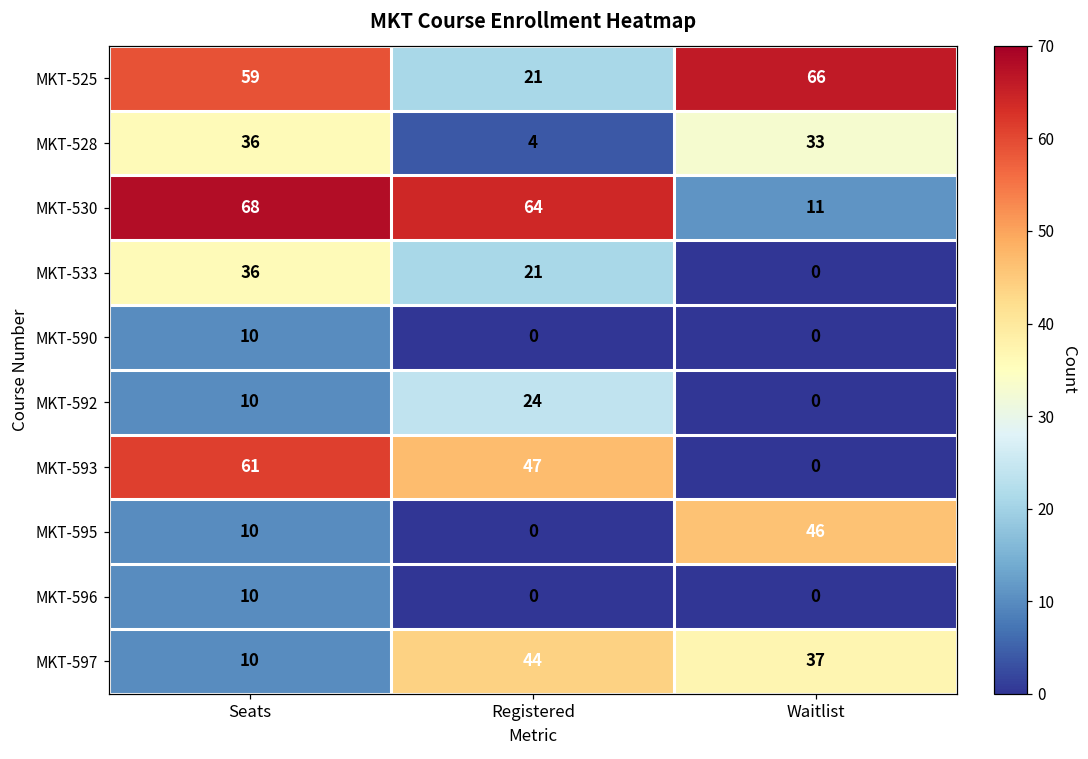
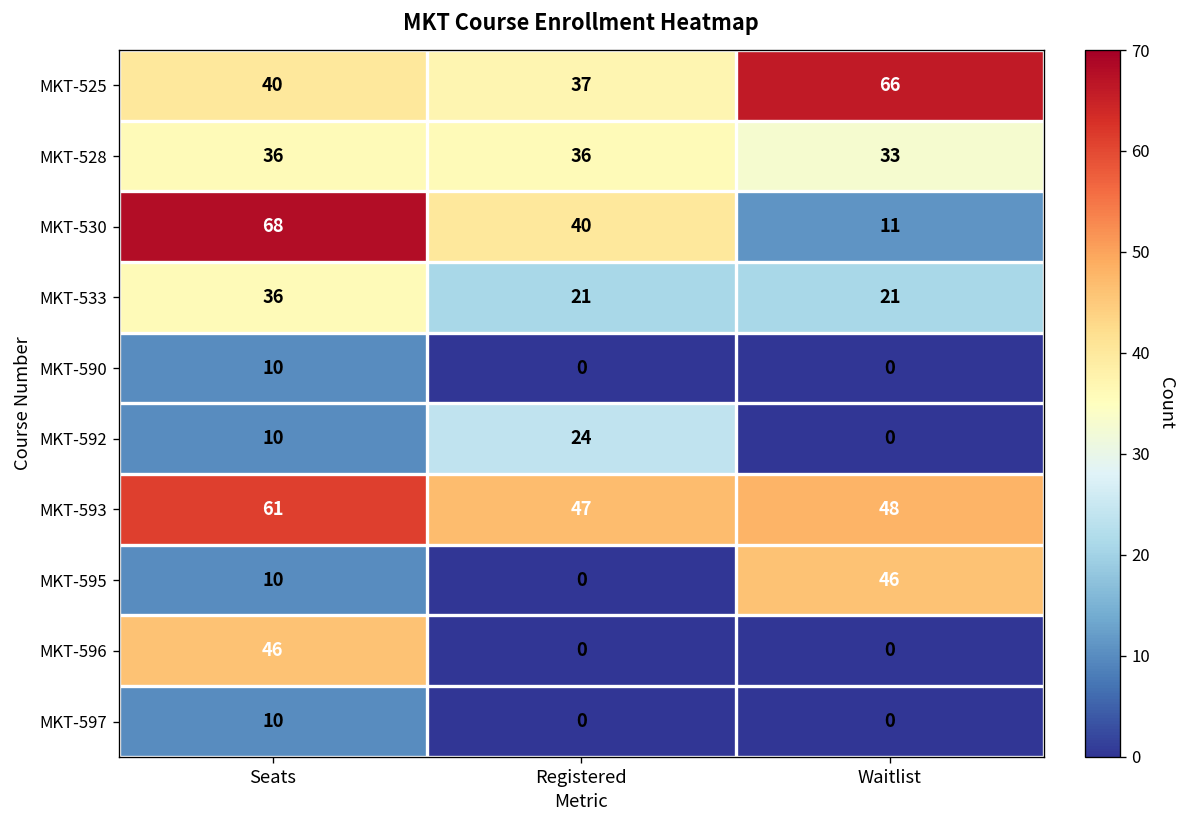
MKT-525, Seats: 59 -> 40
MKT-525, Registered: 21 -> 37
MKT-528, Registered: 4 -> 36
MKT-530, Registered: 64 -> 40
MKT-533, Waitlist: 0 -> 21
MKT-593, Waitlist: 0 -> 48
MKT-596, Seats: 10 -> 46
MKT-597, Registered: 44 -> 0
MKT-597, Waitlist: 37 -> 0
